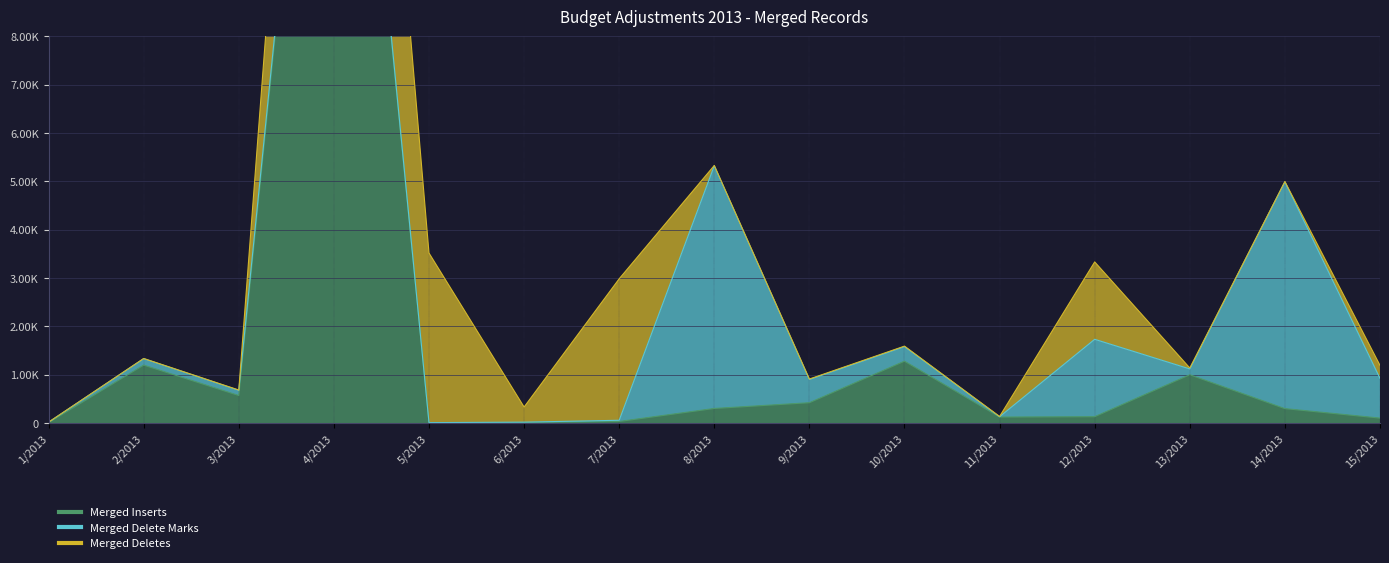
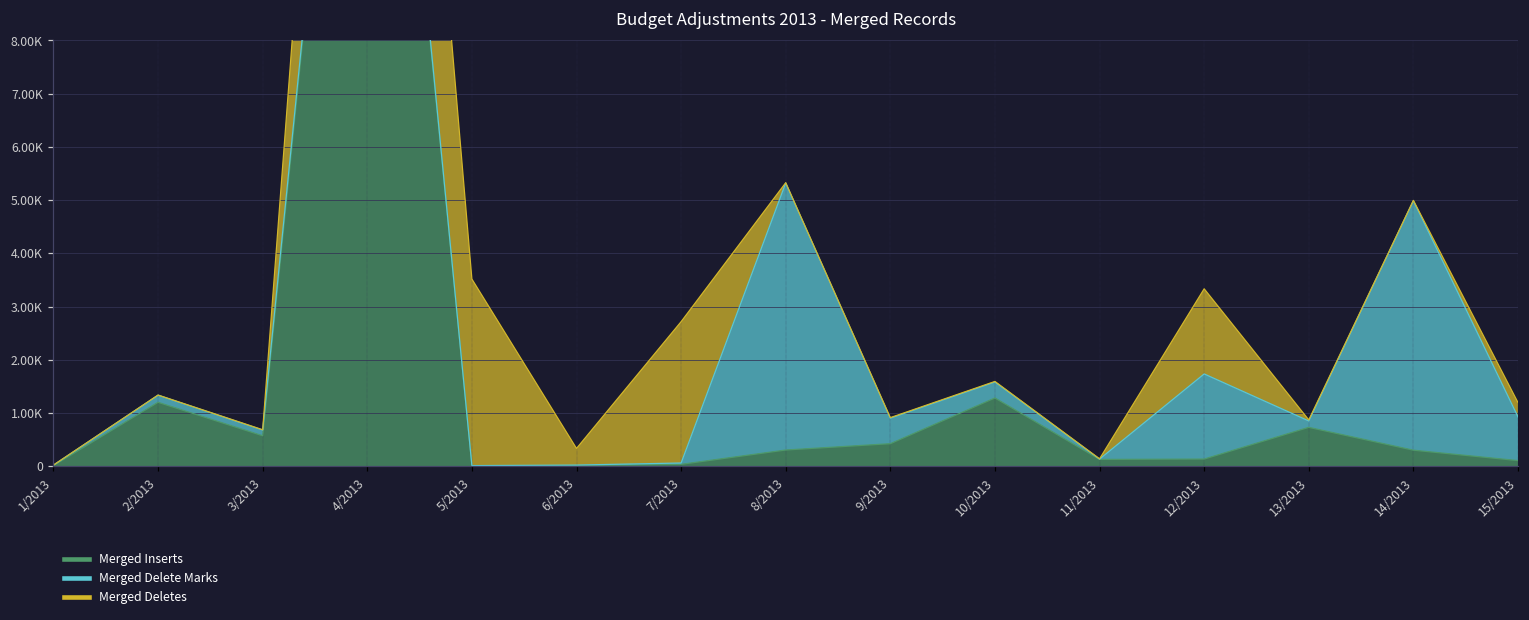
Merged Deletes, 7/2013: 2900 -> 2700
Merged Inserts, 13/2013: 1000 -> 700
